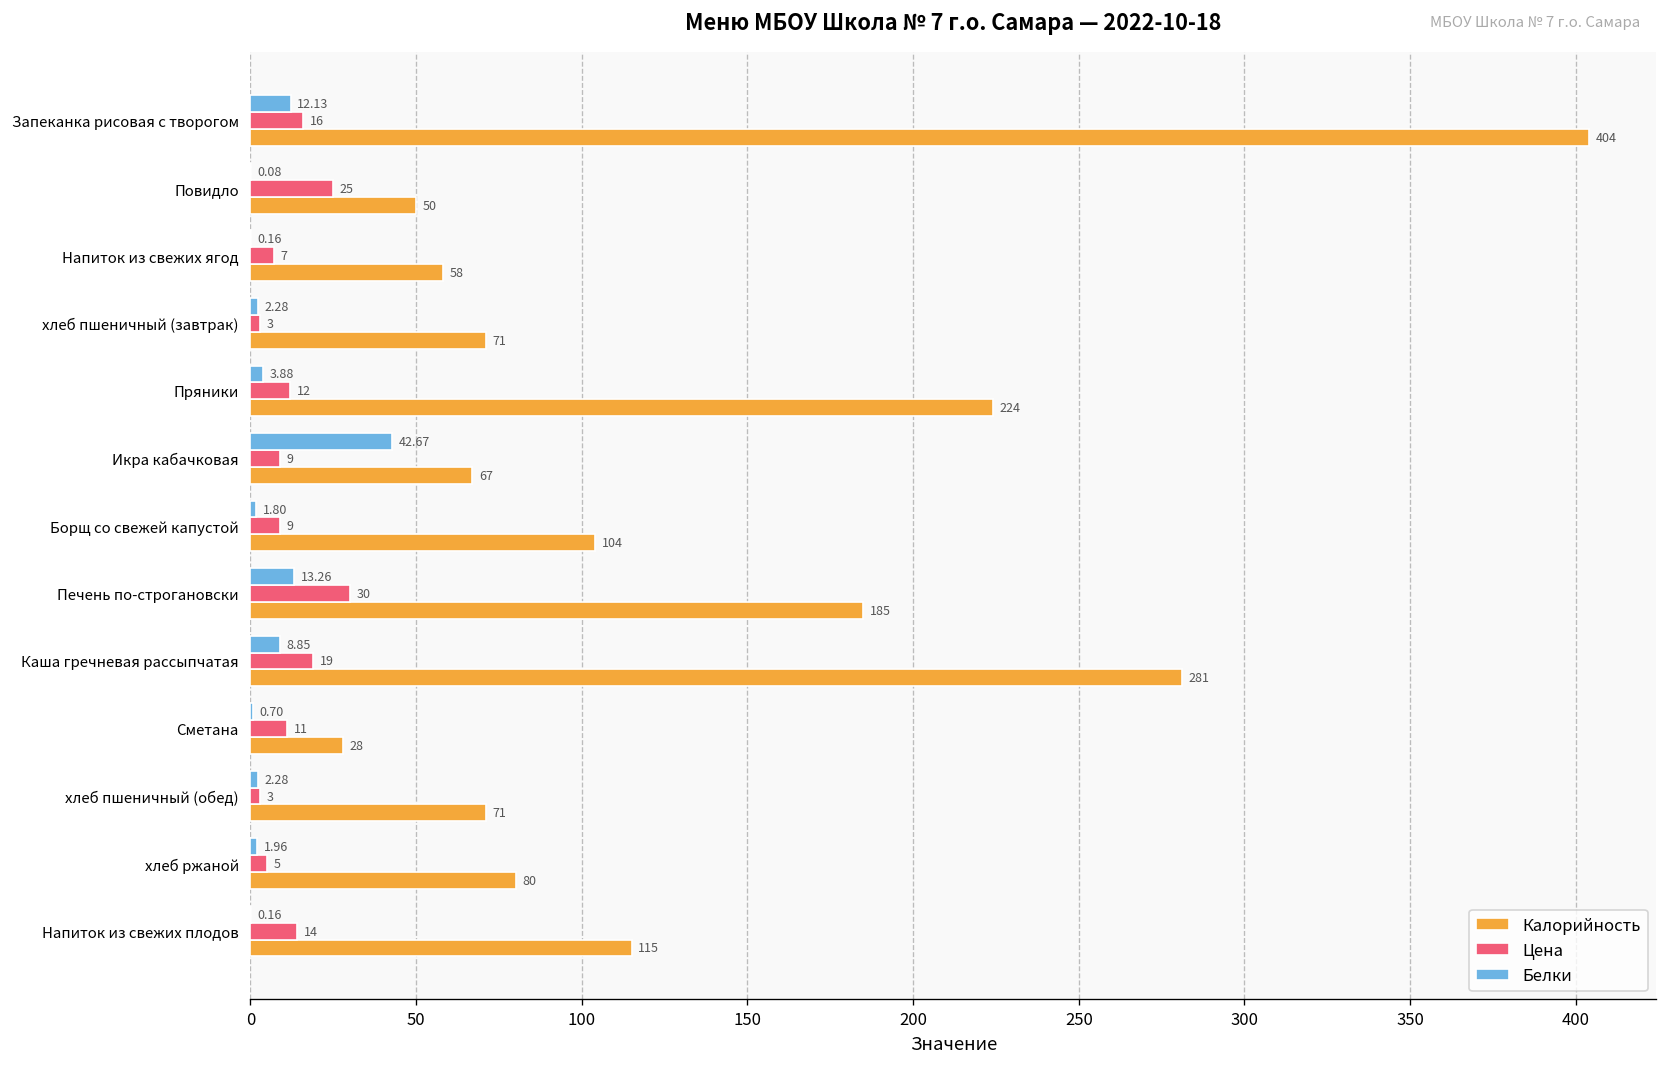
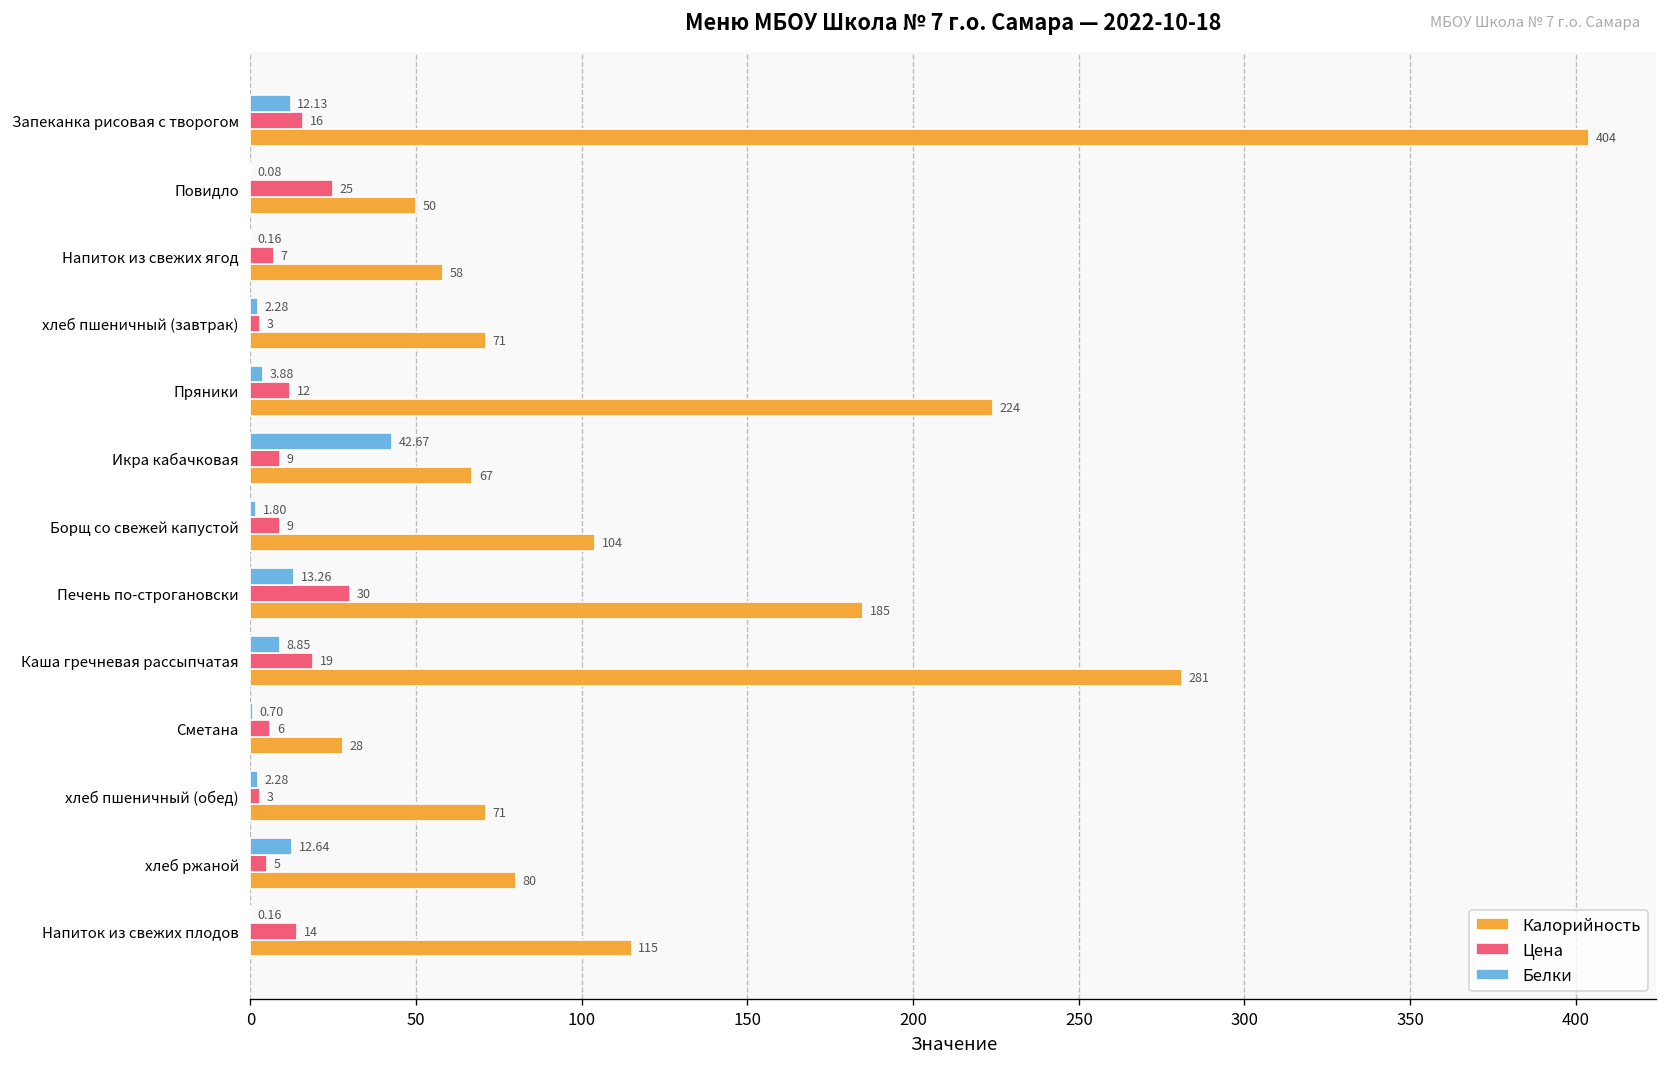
Цена, Сметана: 11 -> 6
Белки, хлеб ржаной: 1.96 -> 12.64
